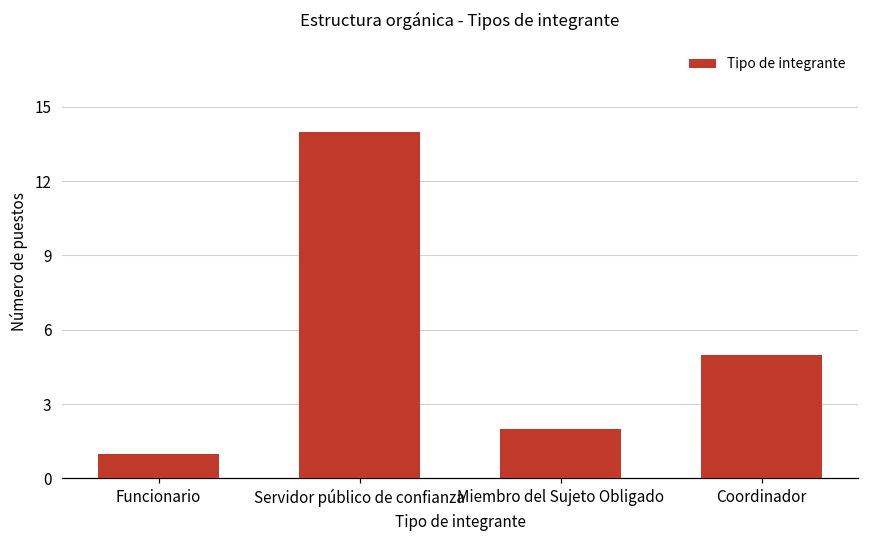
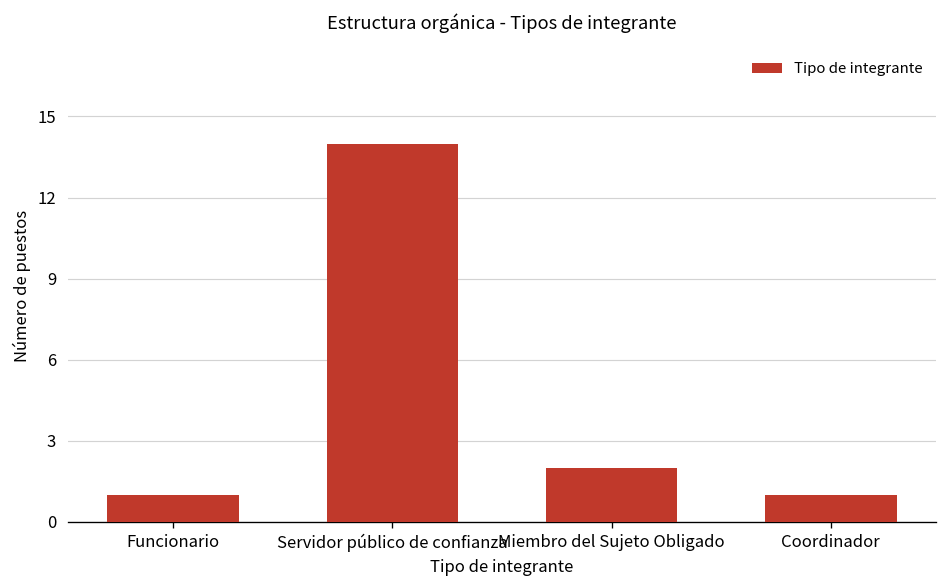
Coordinador: 5 -> 1
